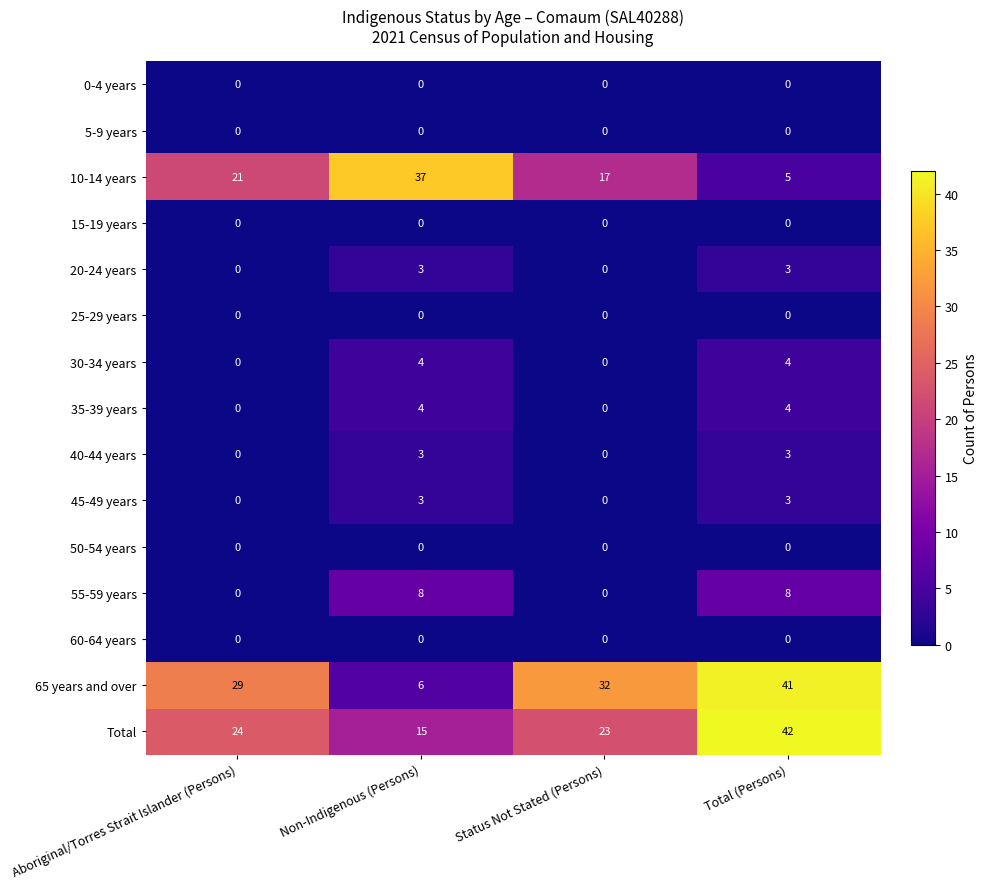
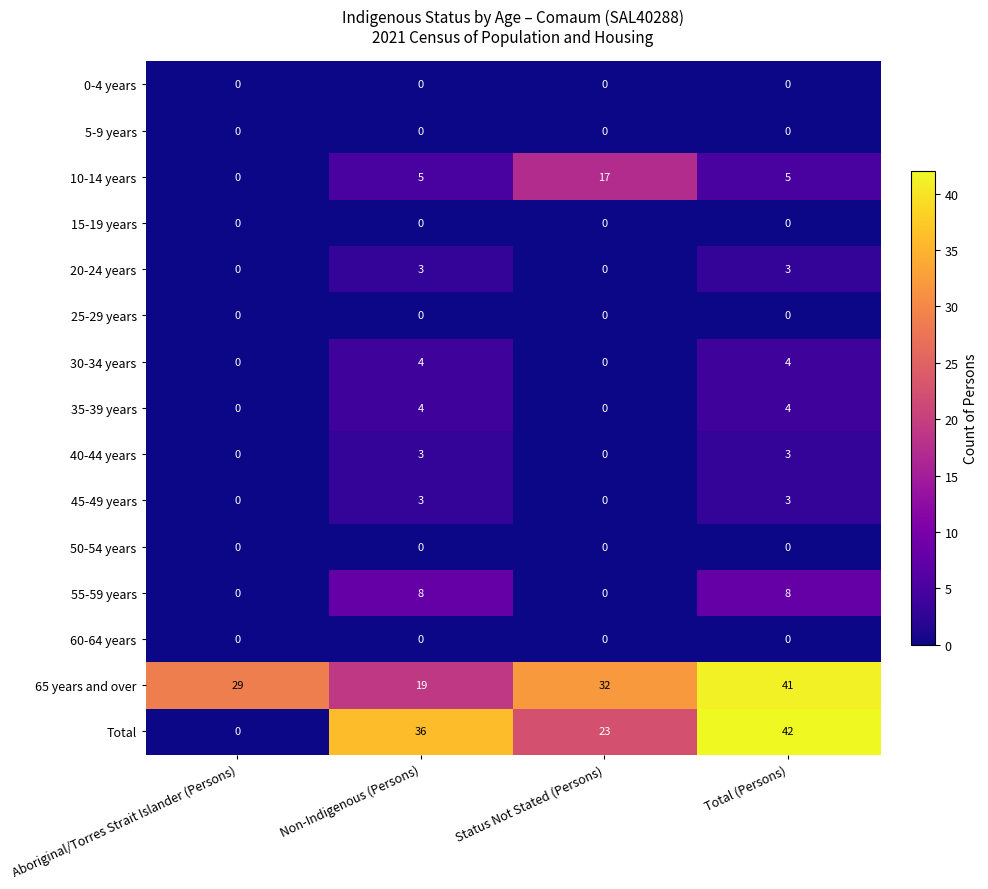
10-14 years, Aboriginal/Torres Strait Islander (Persons): 21 -> 0
10-14 years, Non-Indigenous (Persons): 37 -> 5
65 years and over, Non-Indigenous (Persons): 6 -> 19
Total, Aboriginal/Torres Strait Islander (Persons): 24 -> 0
Total, Non-Indigenous (Persons): 15 -> 36
